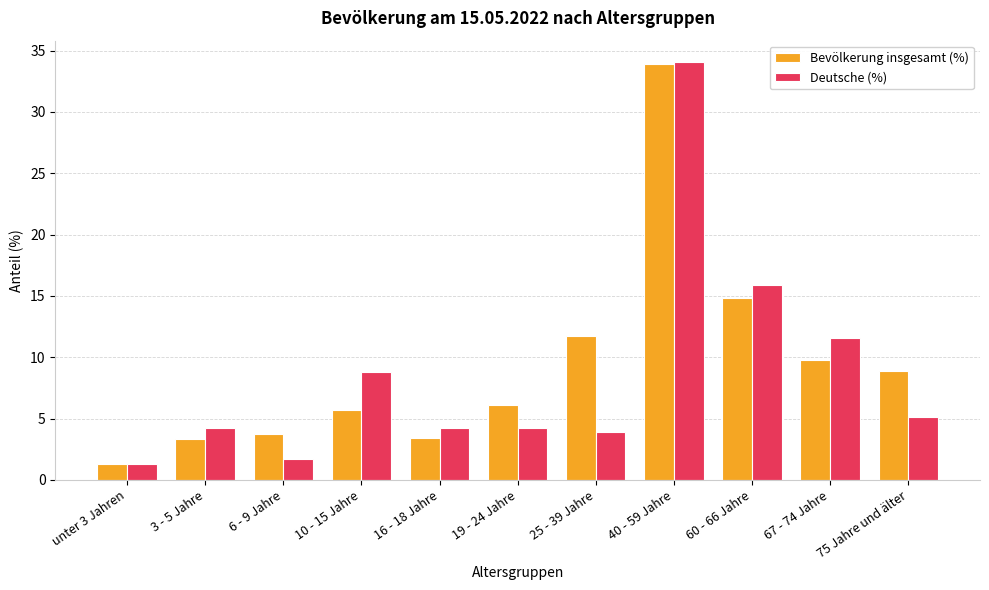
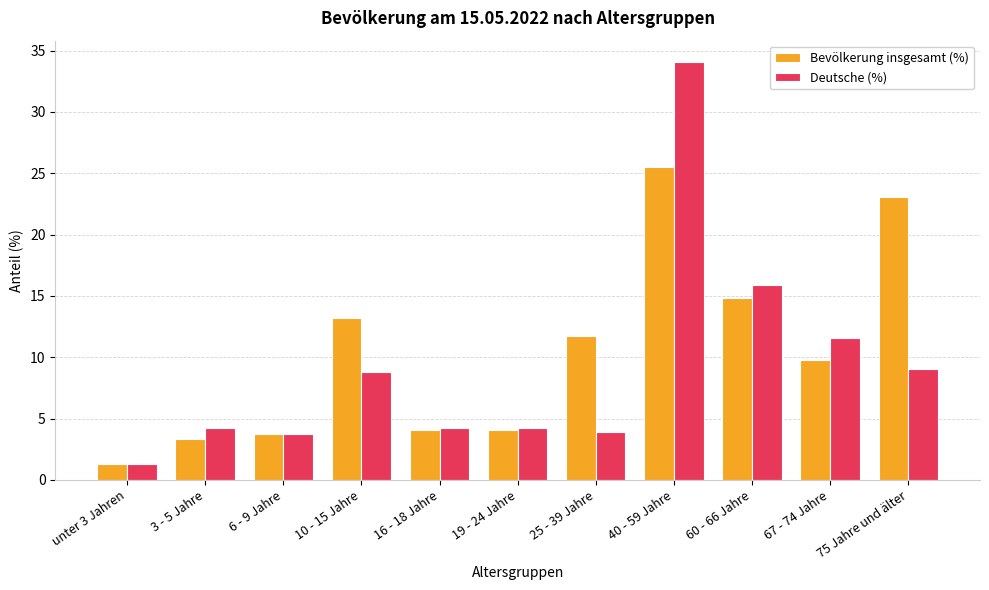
Deutsche (%), 6 - 9 Jahre: 1.7 -> 3.7
Bevölkerung insgesamt (%), 10 - 15 Jahre: 5.7 -> 13.2
Bevölkerung insgesamt (%), 16 - 18 Jahre: 3.4 -> 4.1
Bevölkerung insgesamt (%), 19 - 24 Jahre: 6.1 -> 4.1
Bevölkerung insgesamt (%), 40 - 59 Jahre: 33.9 -> 25.5
Bevölkerung insgesamt (%), 75 Jahre und älter: 8.9 -> 23.1
Deutsche (%), 75 Jahre und älter: 5.1 -> 9.0
